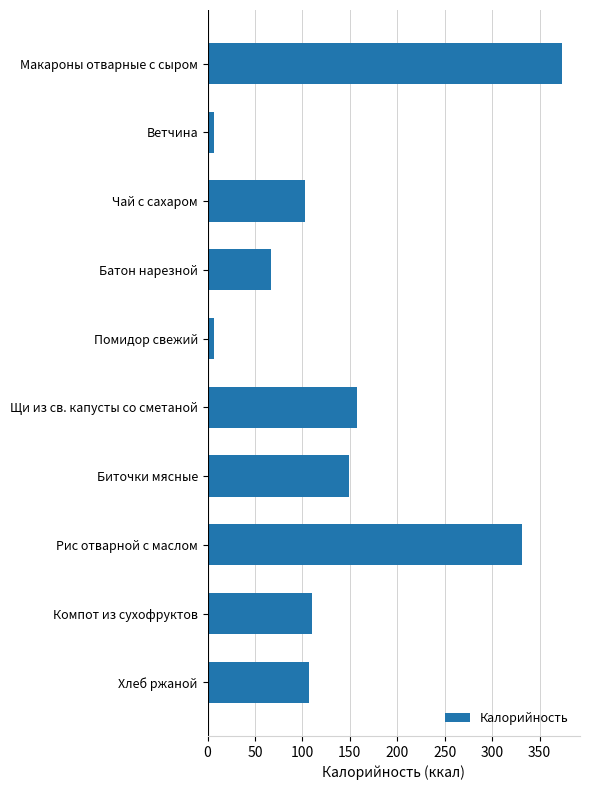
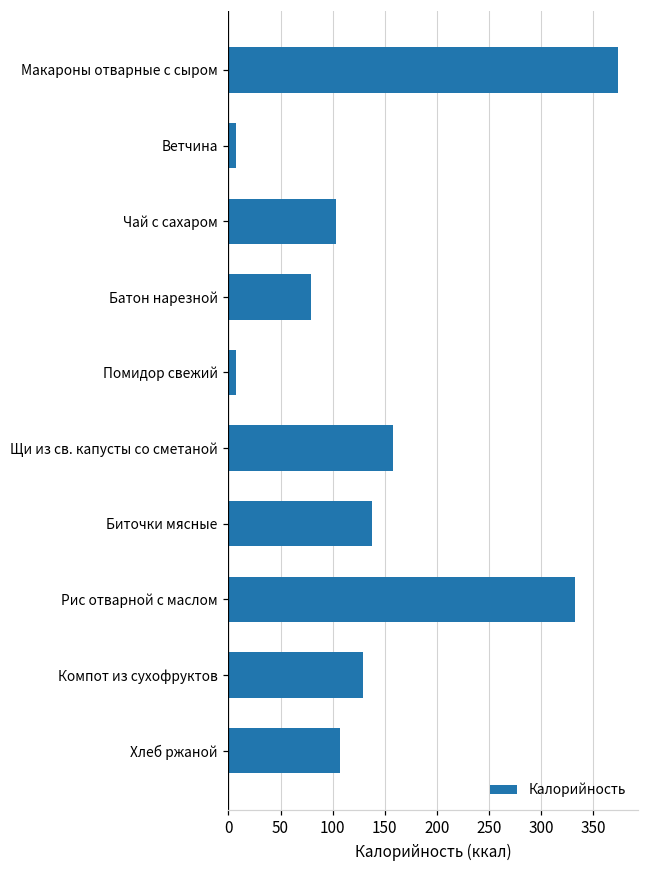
Батон нарезной: 70 -> 80
Биточки мясные: 150 -> 140
Компот из сухофруктов: 110 -> 130
